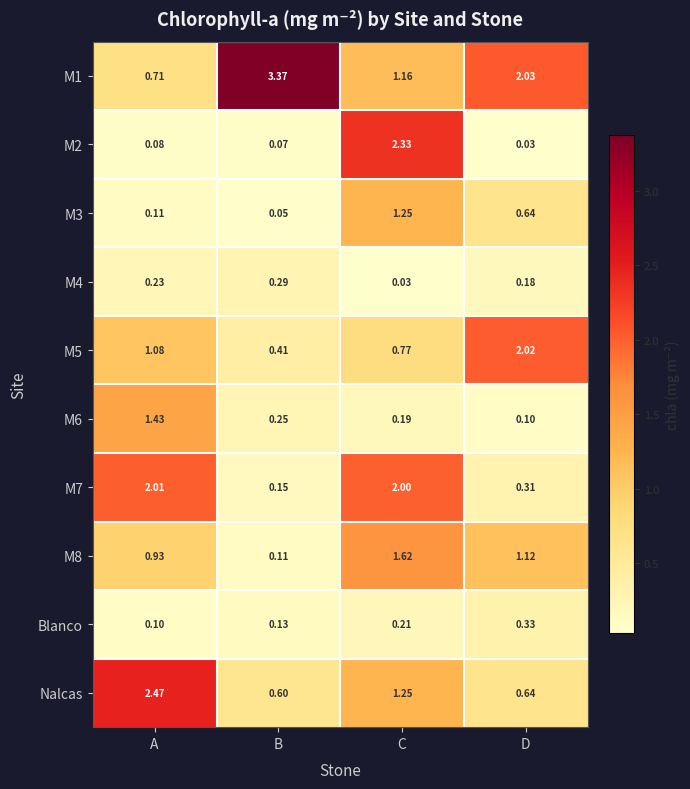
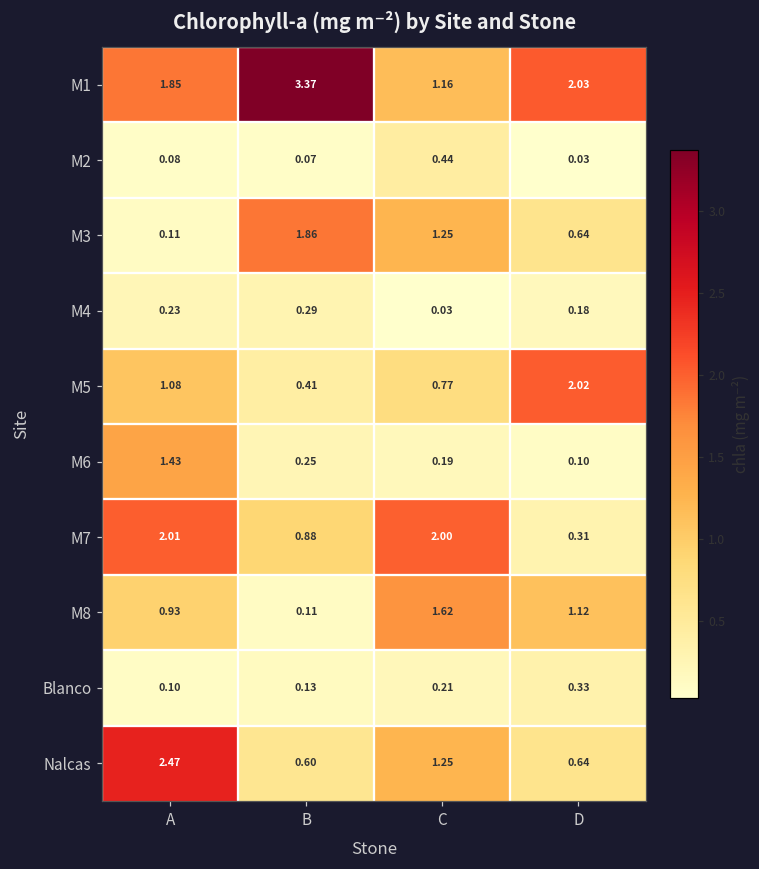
M1, A: 0.71 -> 1.85
M2, C: 2.33 -> 0.44
M3, B: 0.05 -> 1.86
M7, B: 0.15 -> 0.88
